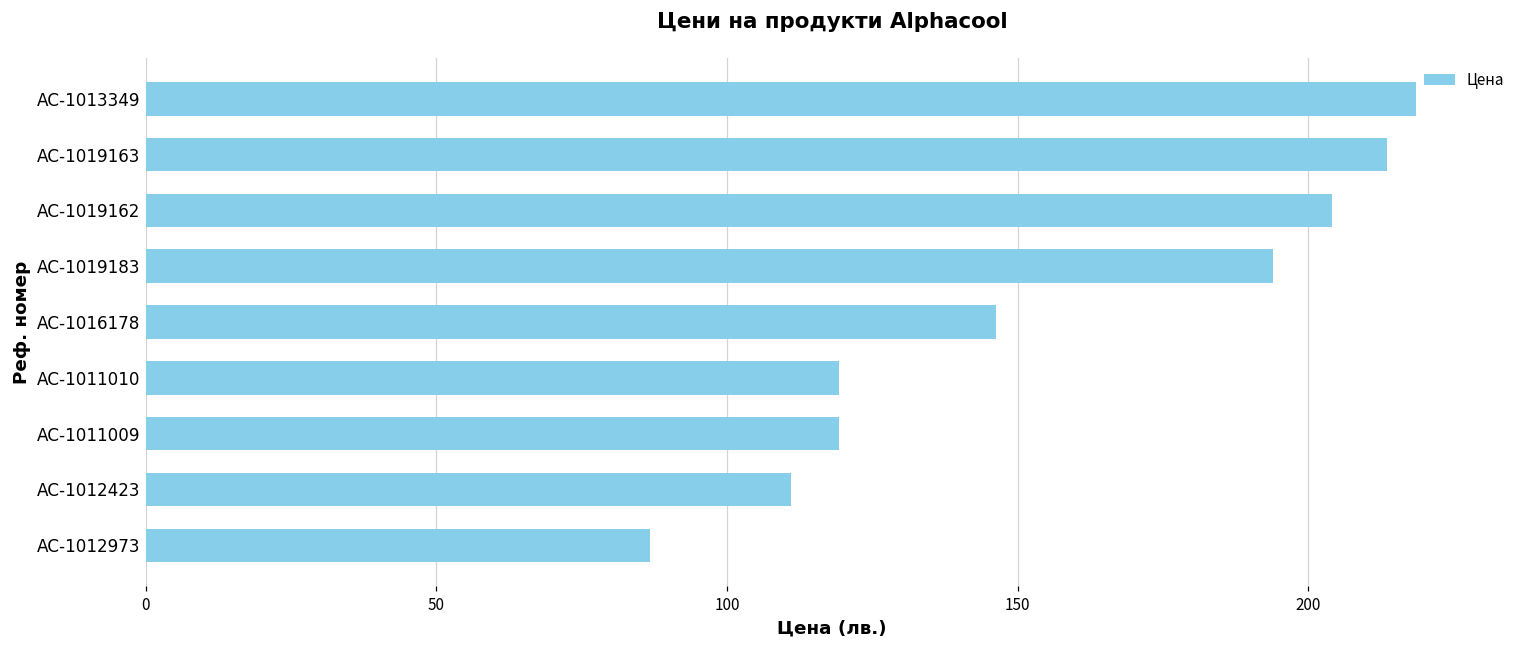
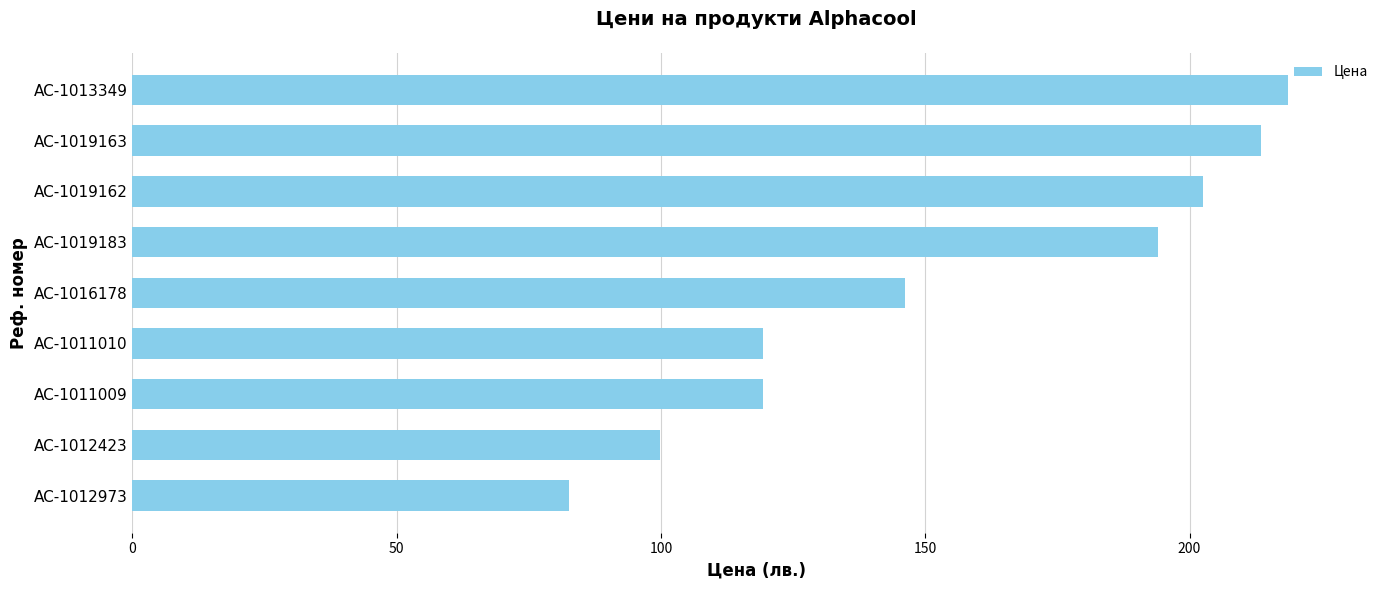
AC-1019162: 204 -> 203
AC-1012423: 111 -> 100
AC-1012973: 87 -> 83
